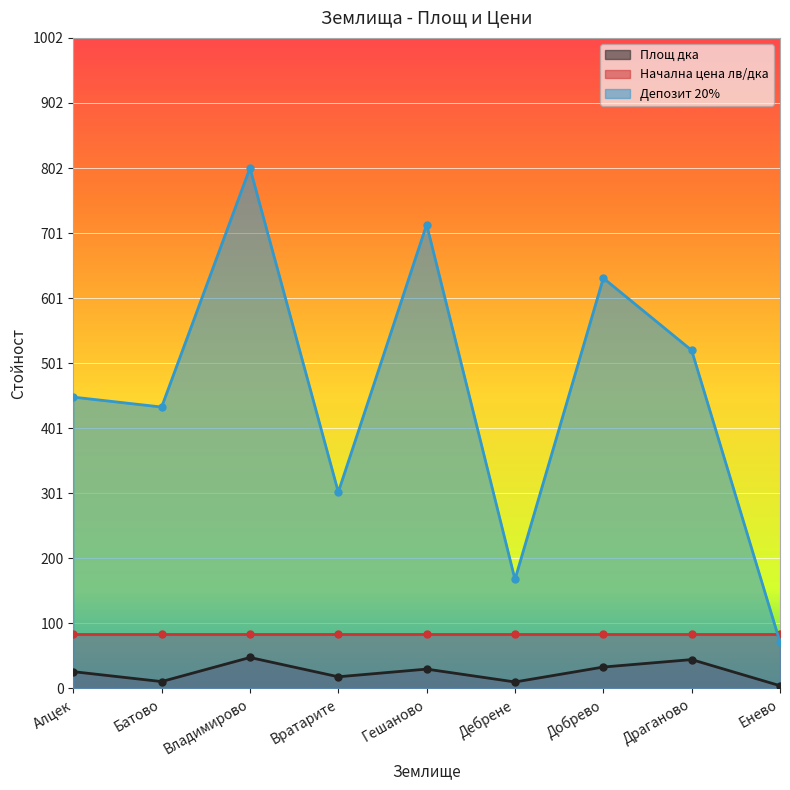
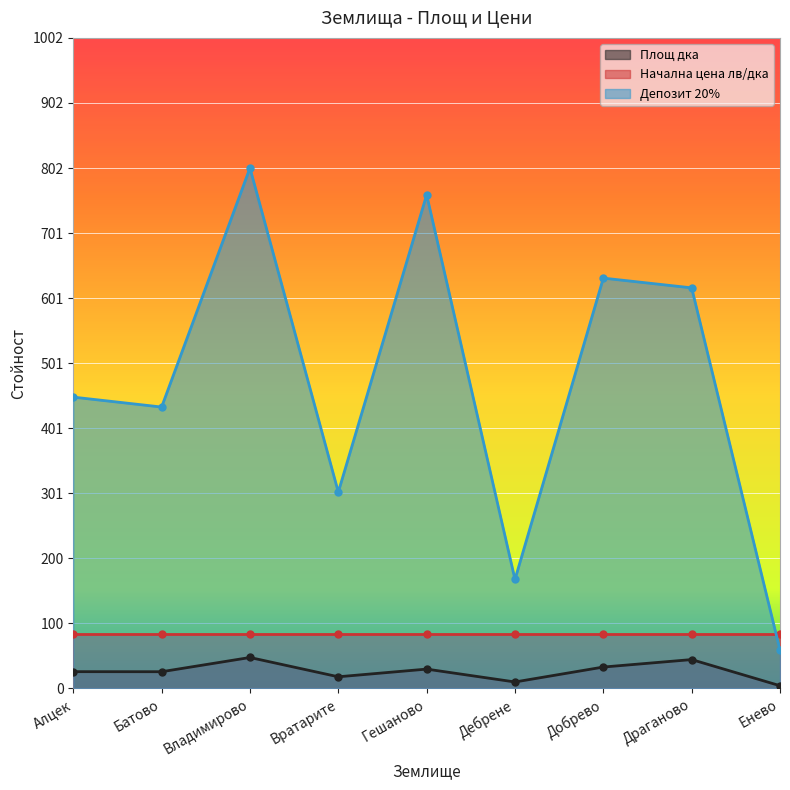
Площ дка, Батово: 10 -> 30
Депозит 20%, Гешаново: 710 -> 760
Депозит 20%, Драганово: 520 -> 620
Депозит 20%, Енево: 70 -> 60
